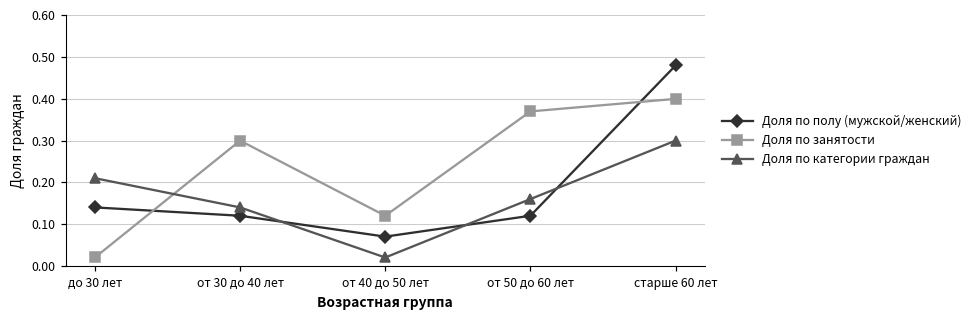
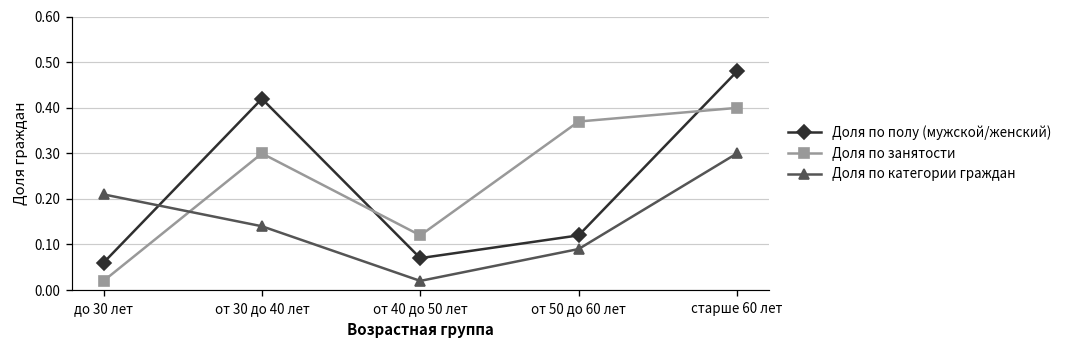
Доля по полу (мужской/женский), до 30 лет: 0.14 -> 0.06
Доля по полу (мужской/женский), от 30 до 40 лет: 0.12 -> 0.42
Доля по категории граждан, от 50 до 60 лет: 0.16 -> 0.09
